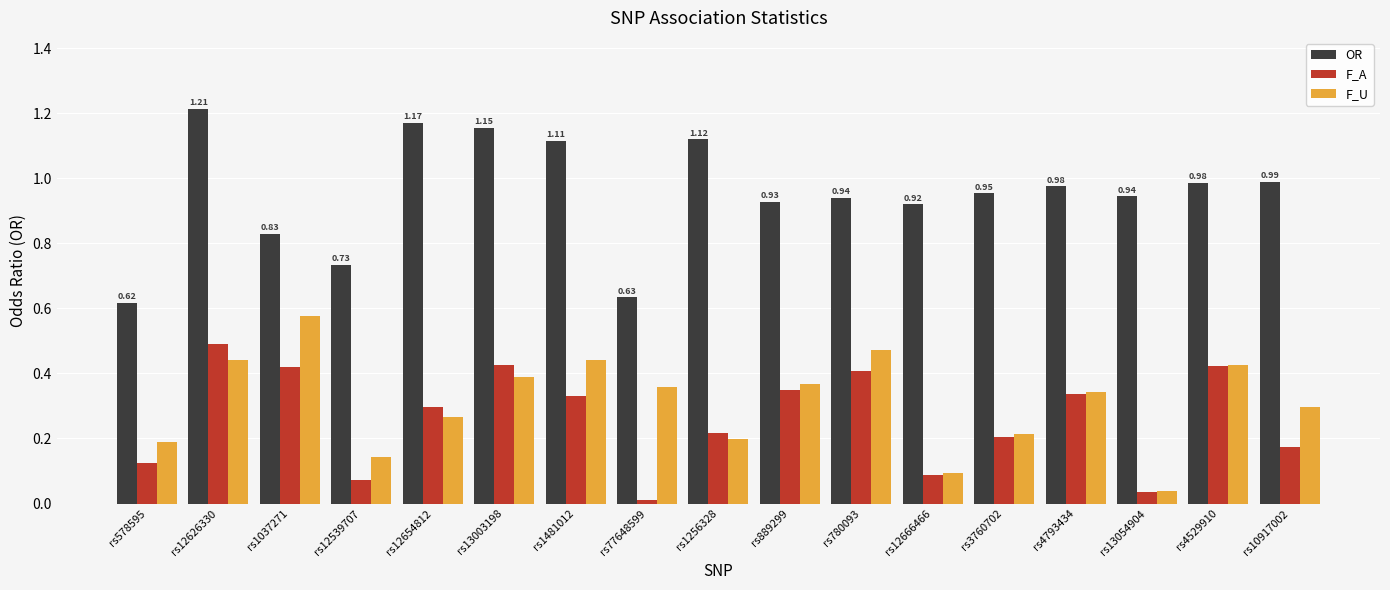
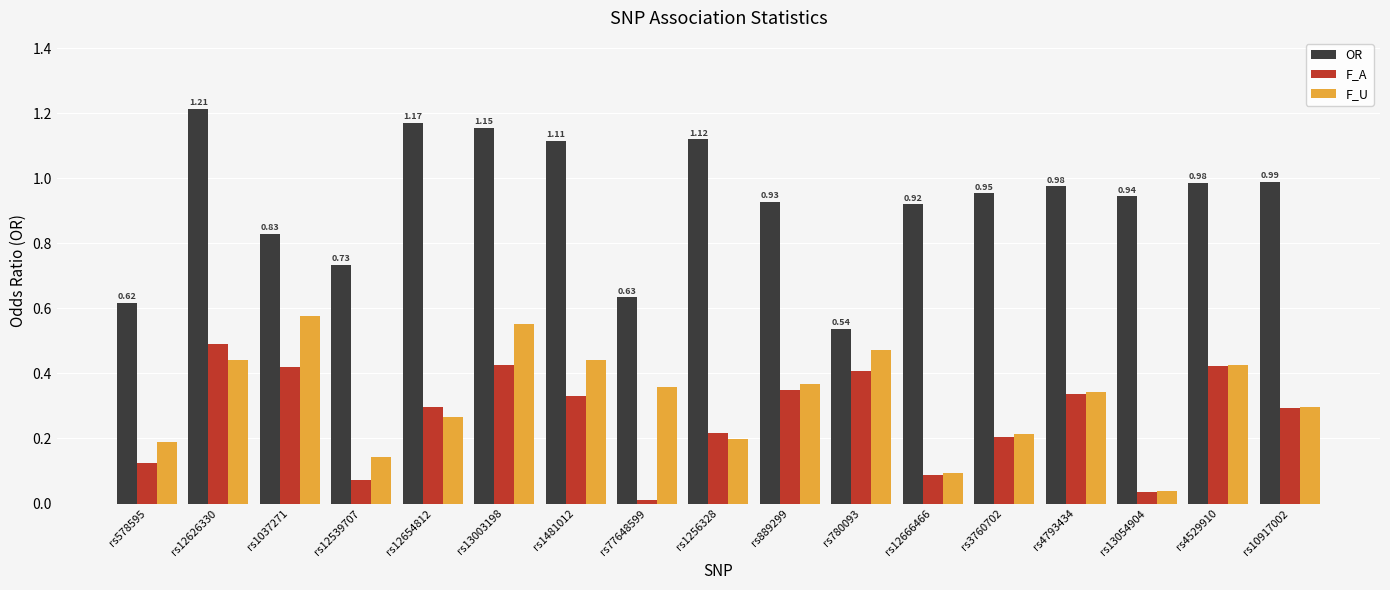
F_U, rs13003198: 0.39 -> 0.55
OR, rs780093: 0.94 -> 0.54
F_A, rs10917002: 0.17 -> 0.29
